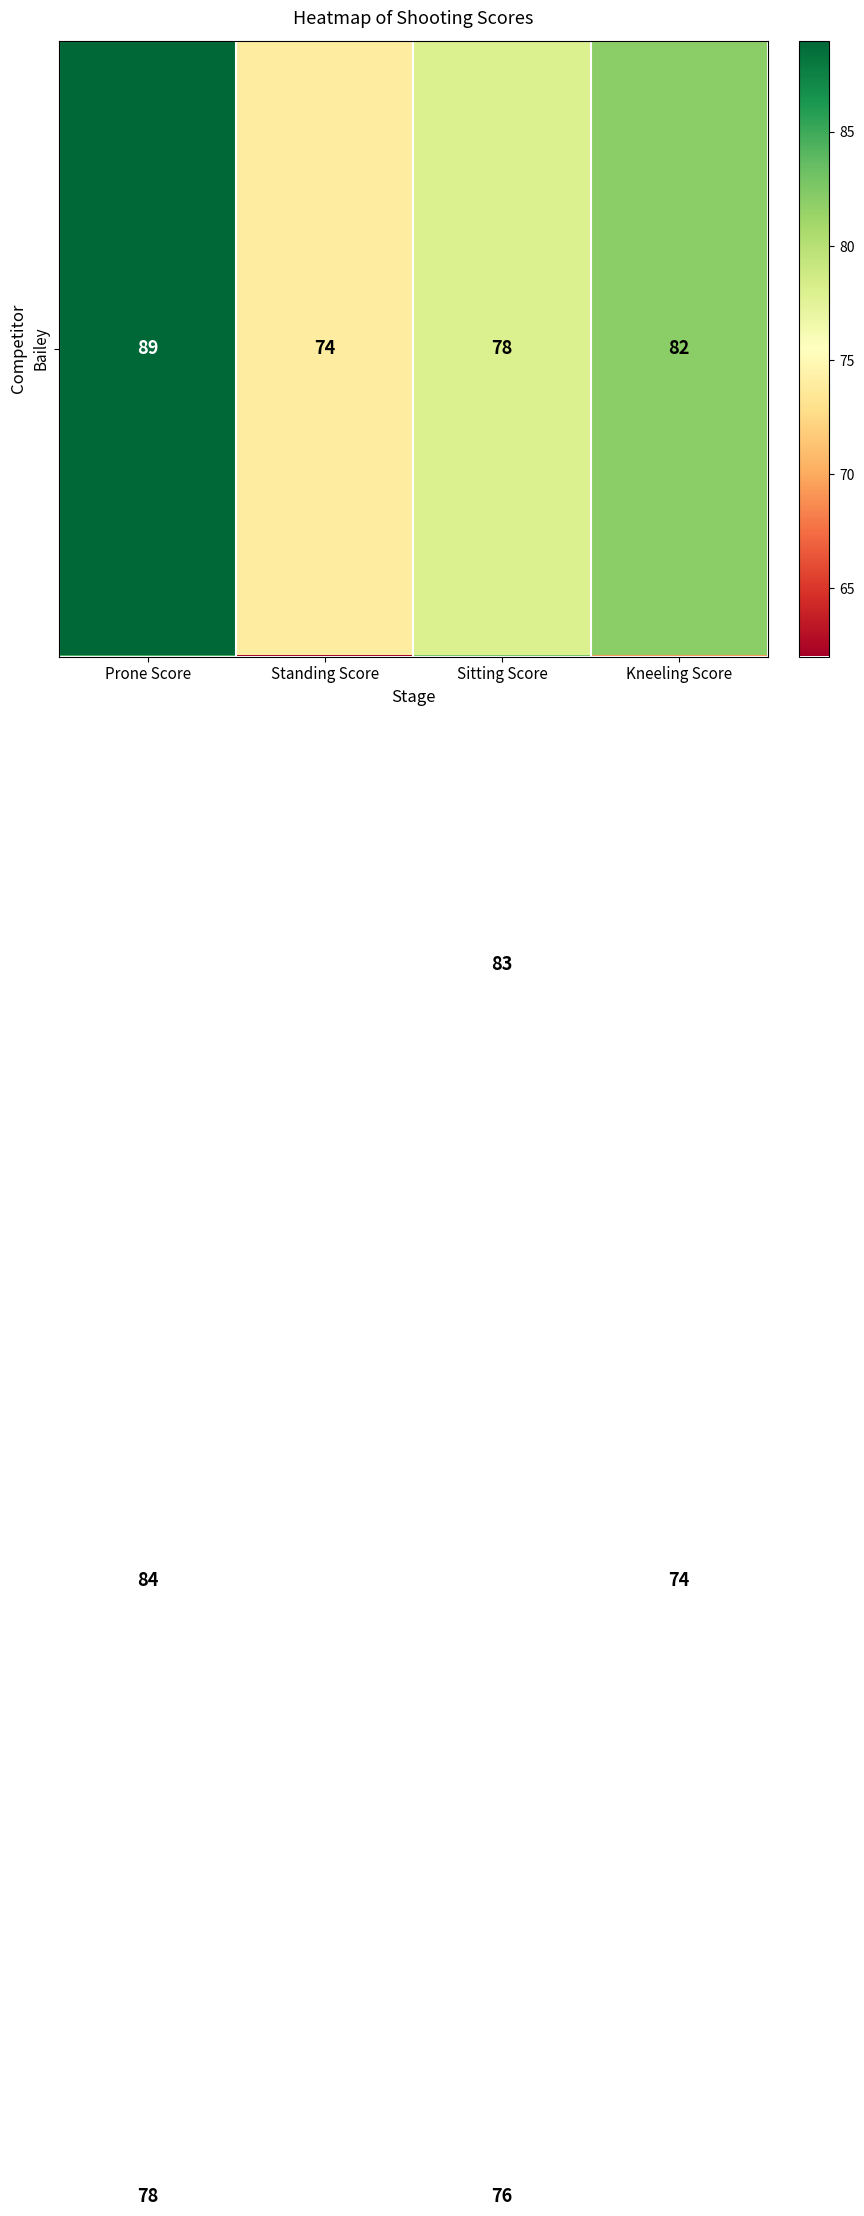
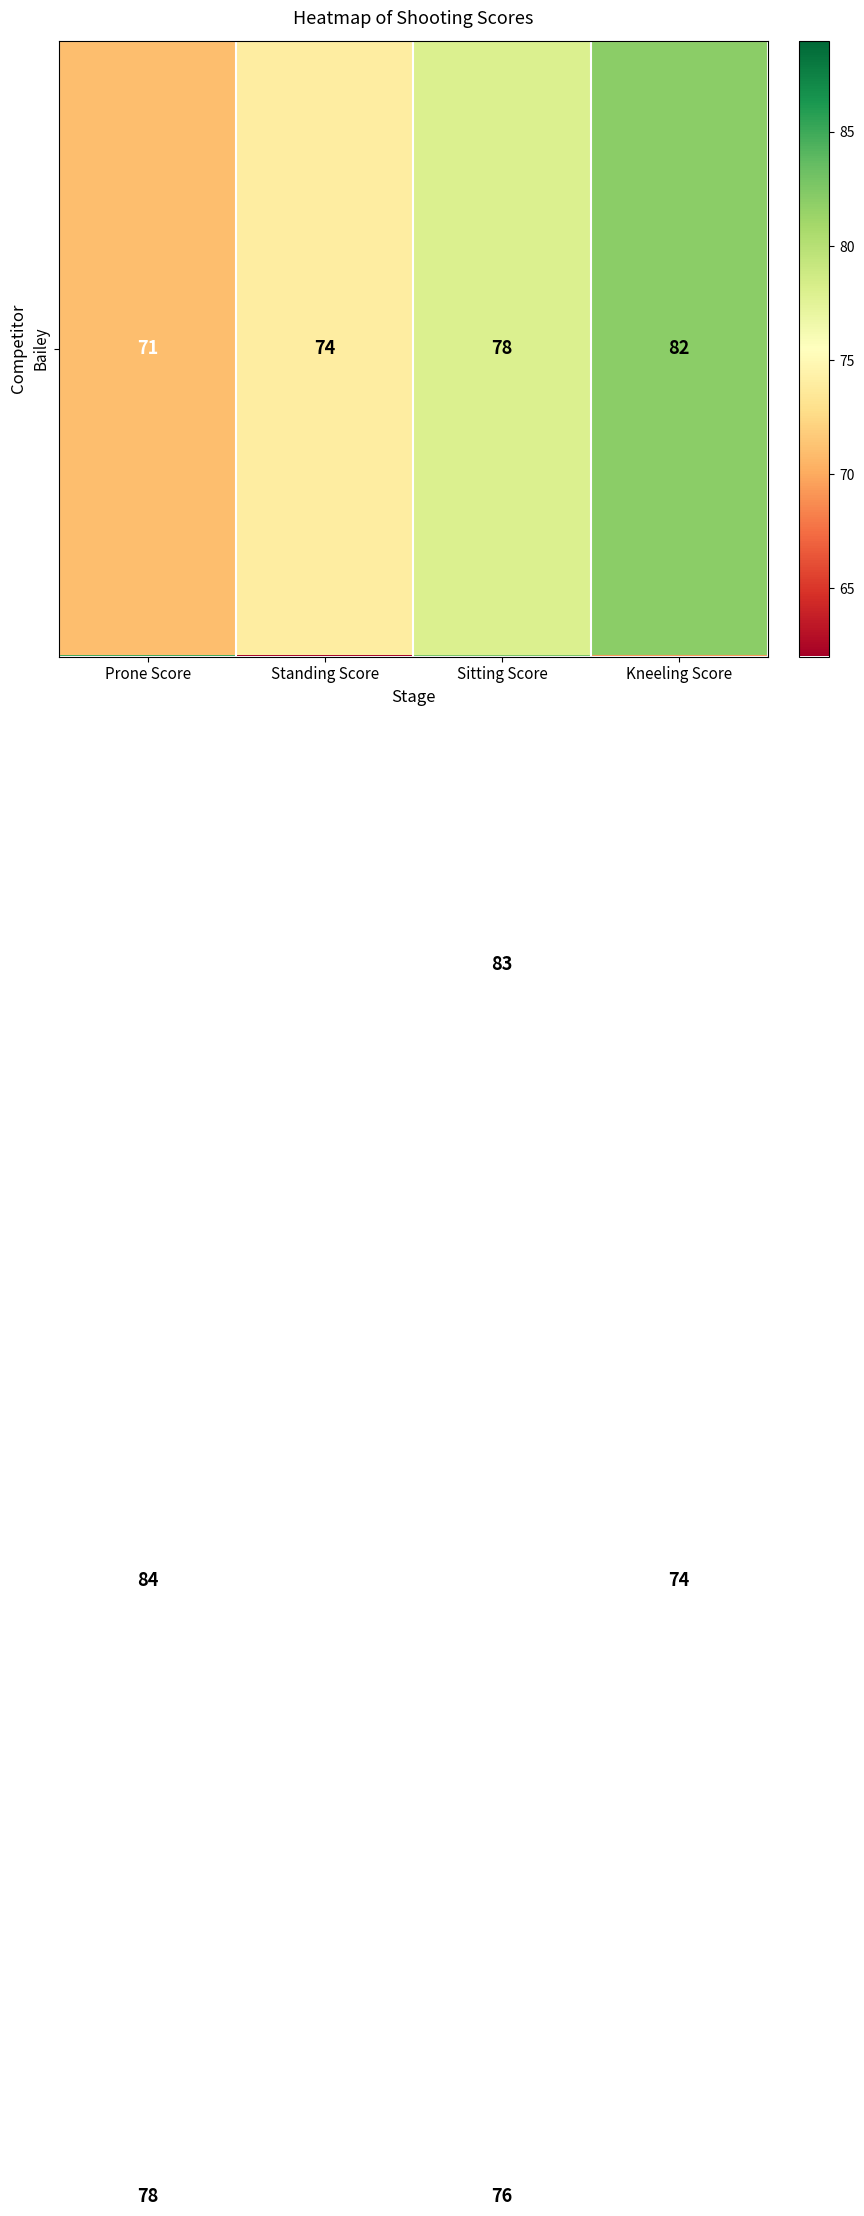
Bailey, Prone Score: 89 -> 71
